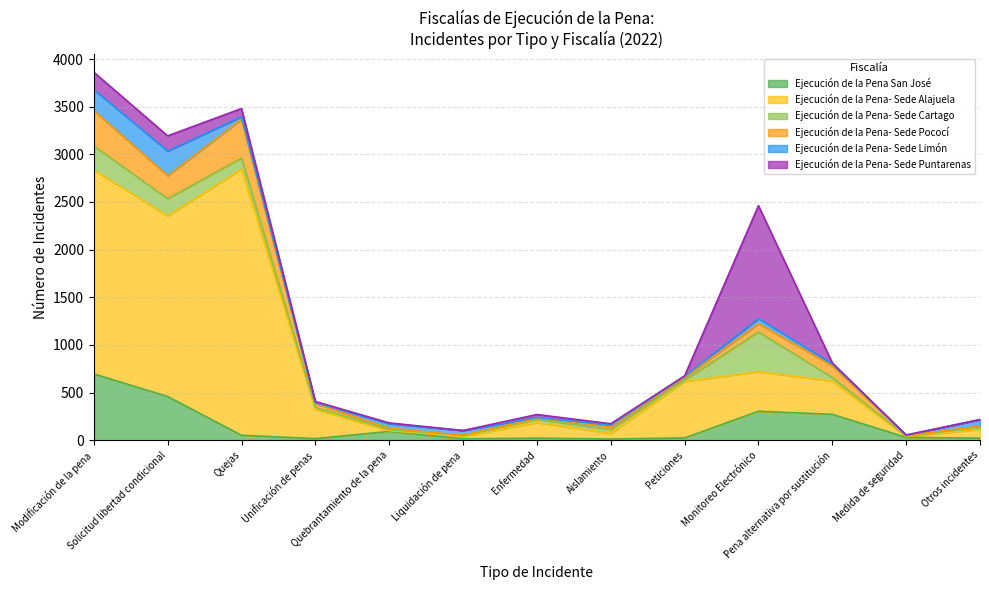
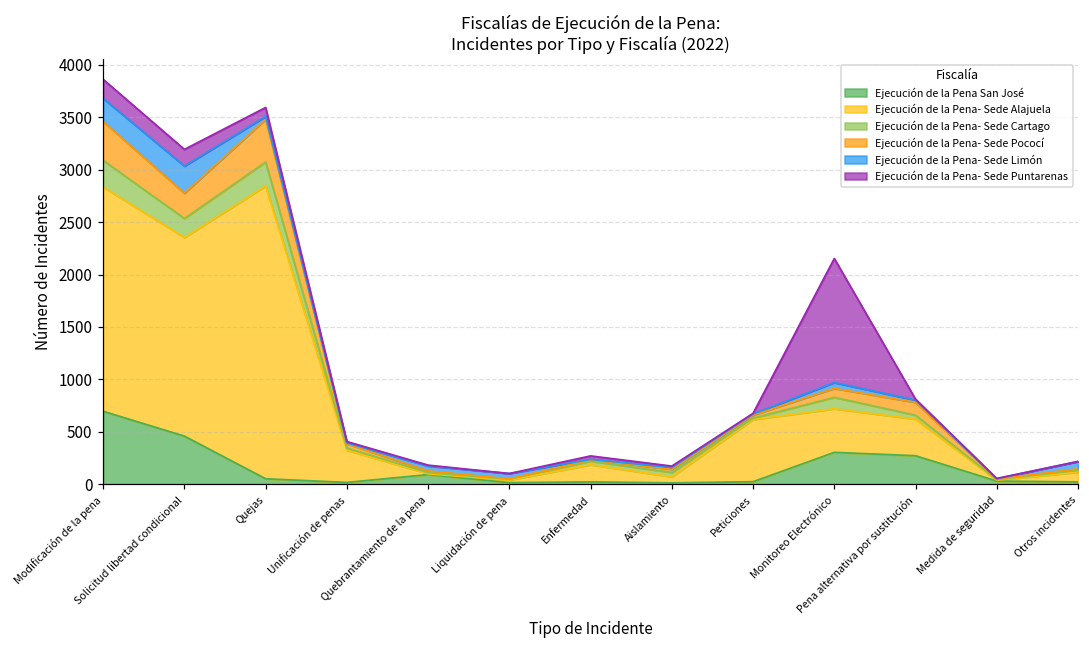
Ejecución de la Pena- Sede Cartago, Quejas: 100 -> 200
Ejecución de la Pena- Sede Cartago, Monitoreo Electrónico: 400 -> 100
